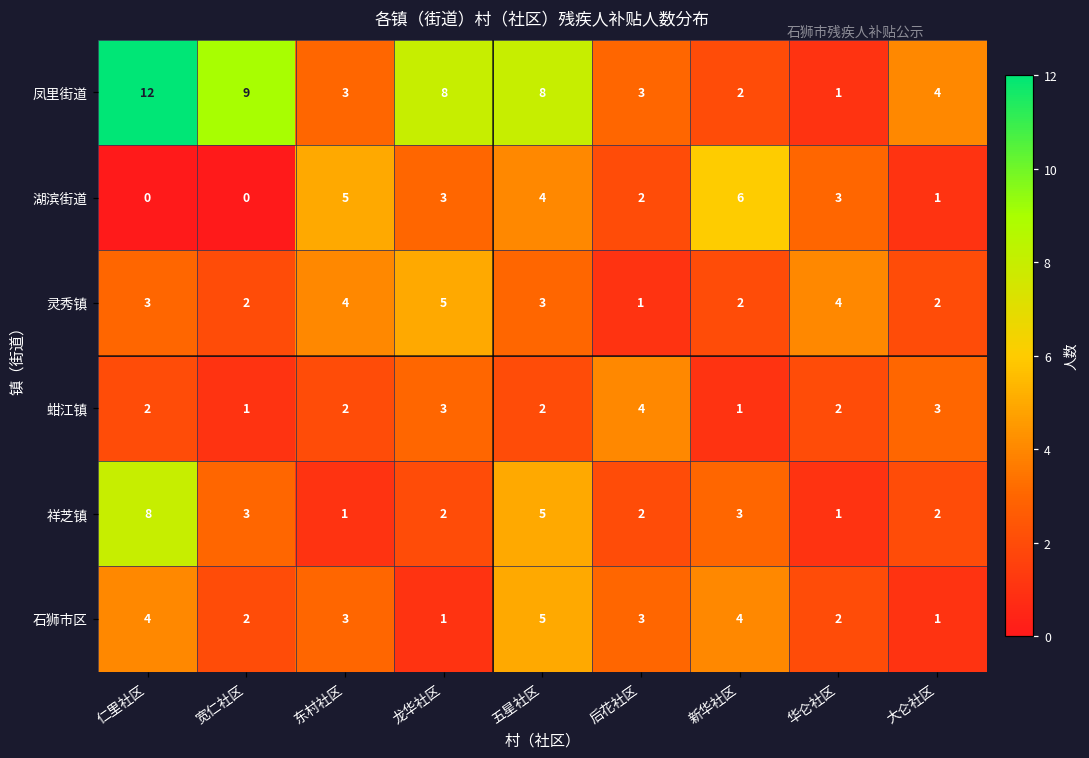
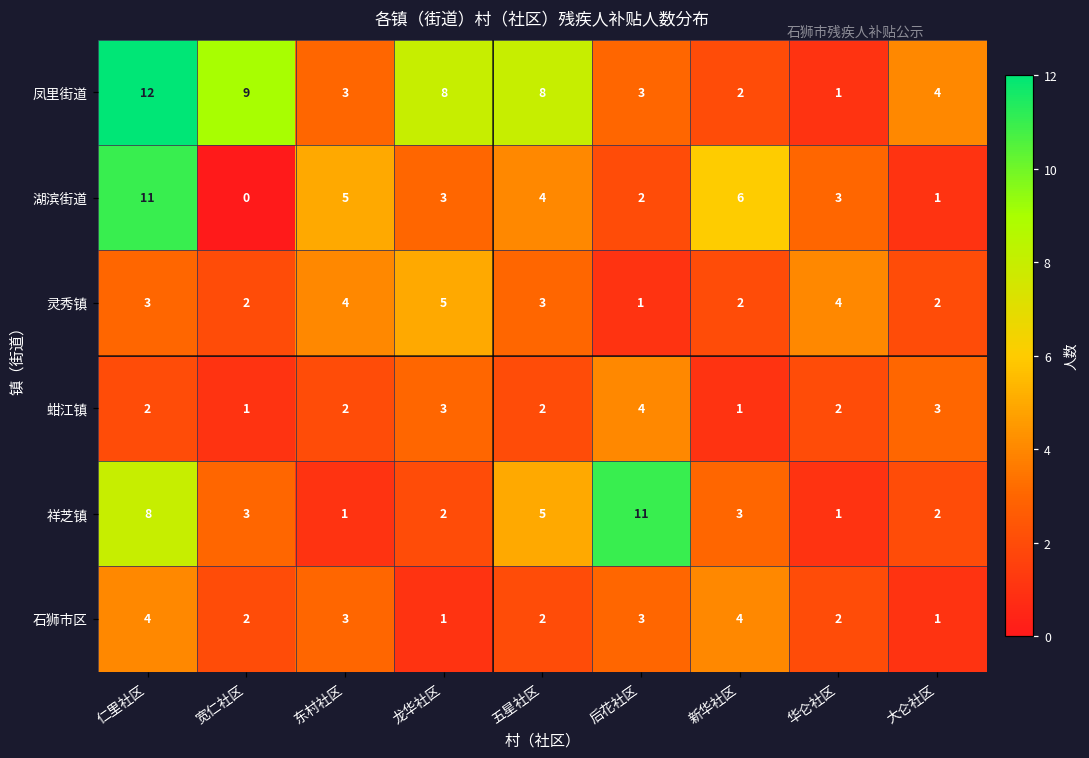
湖滨街道, 仁里社区: 0 -> 11
祥芝镇, 后花社区: 2 -> 11
石狮市区, 五星社区: 5 -> 2
